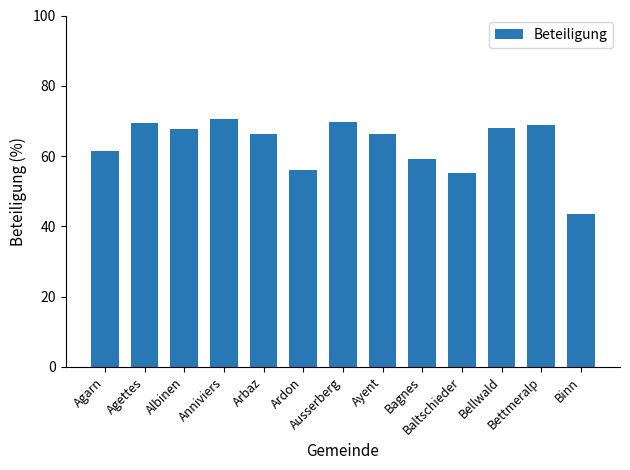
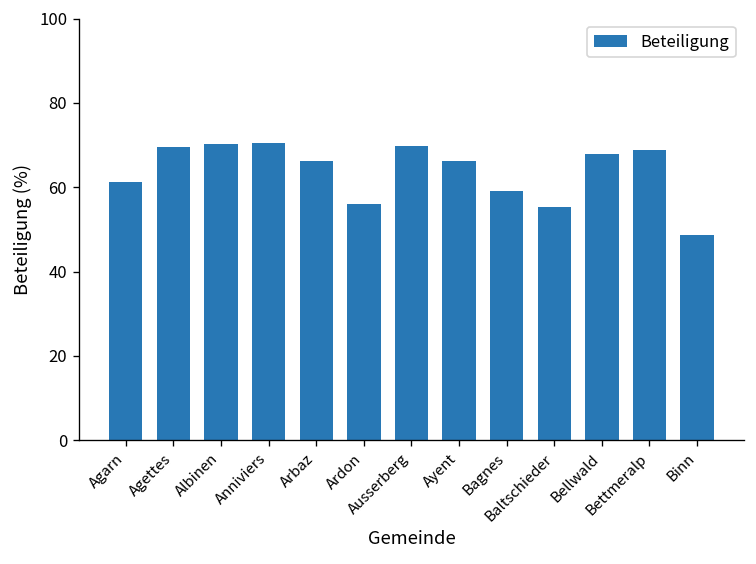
Albinen: 68 -> 70
Binn: 44 -> 49
